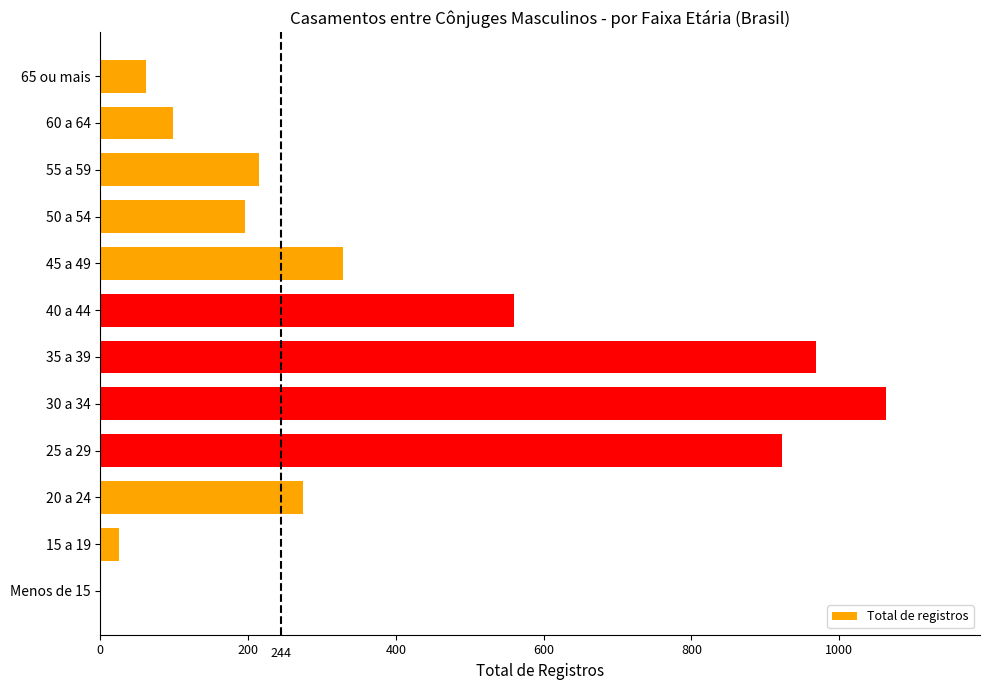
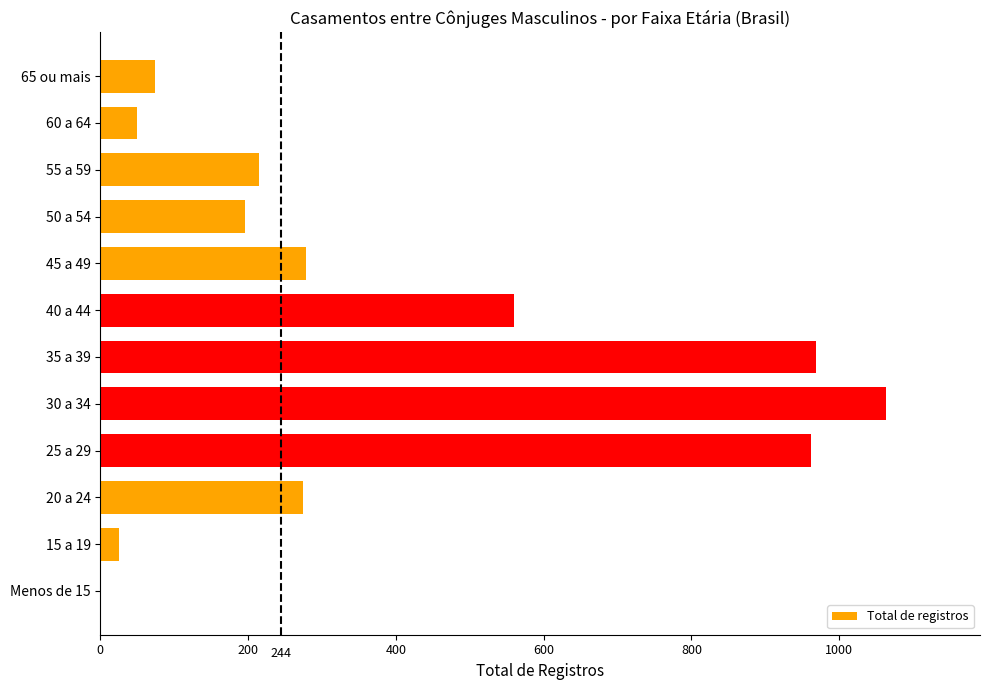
65 ou mais: 60 -> 70
60 a 64: 100 -> 50
45 a 49: 330 -> 280
25 a 29: 920 -> 960
